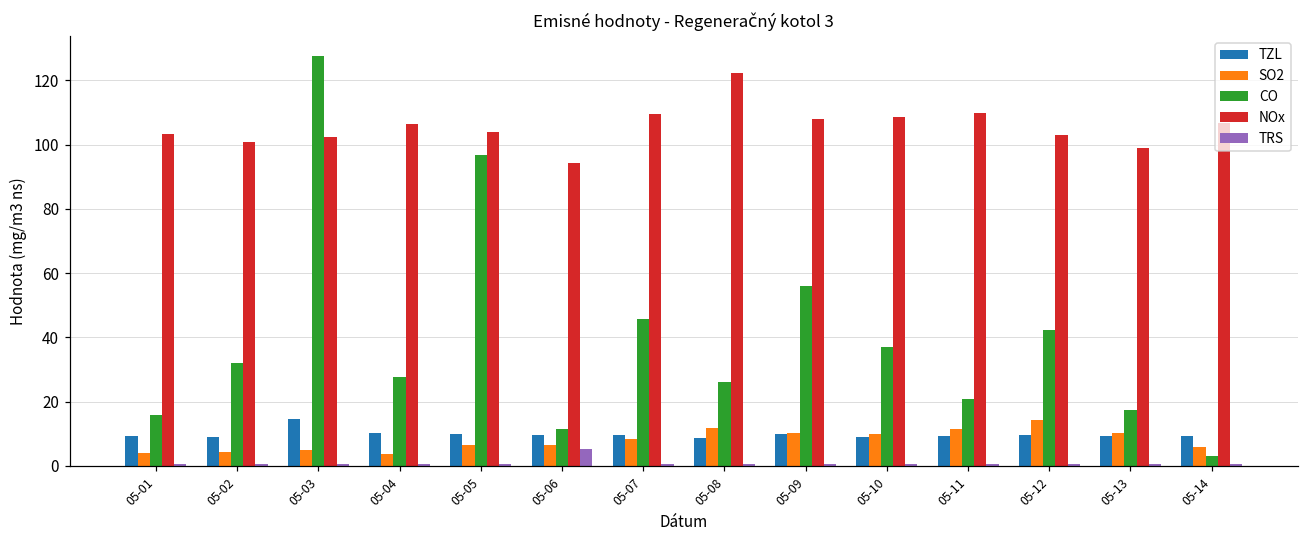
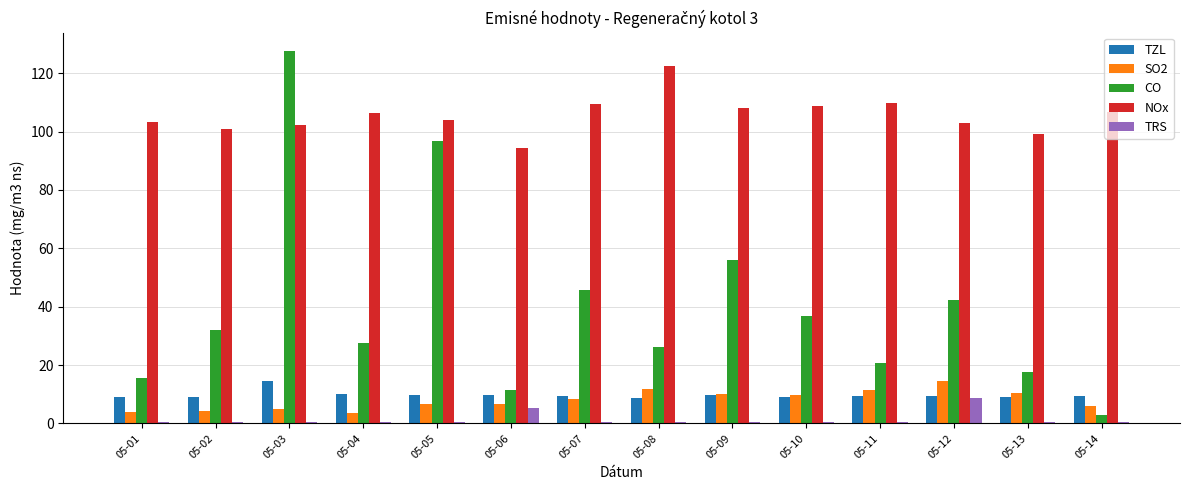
TRS, 05-12: 1 -> 9
